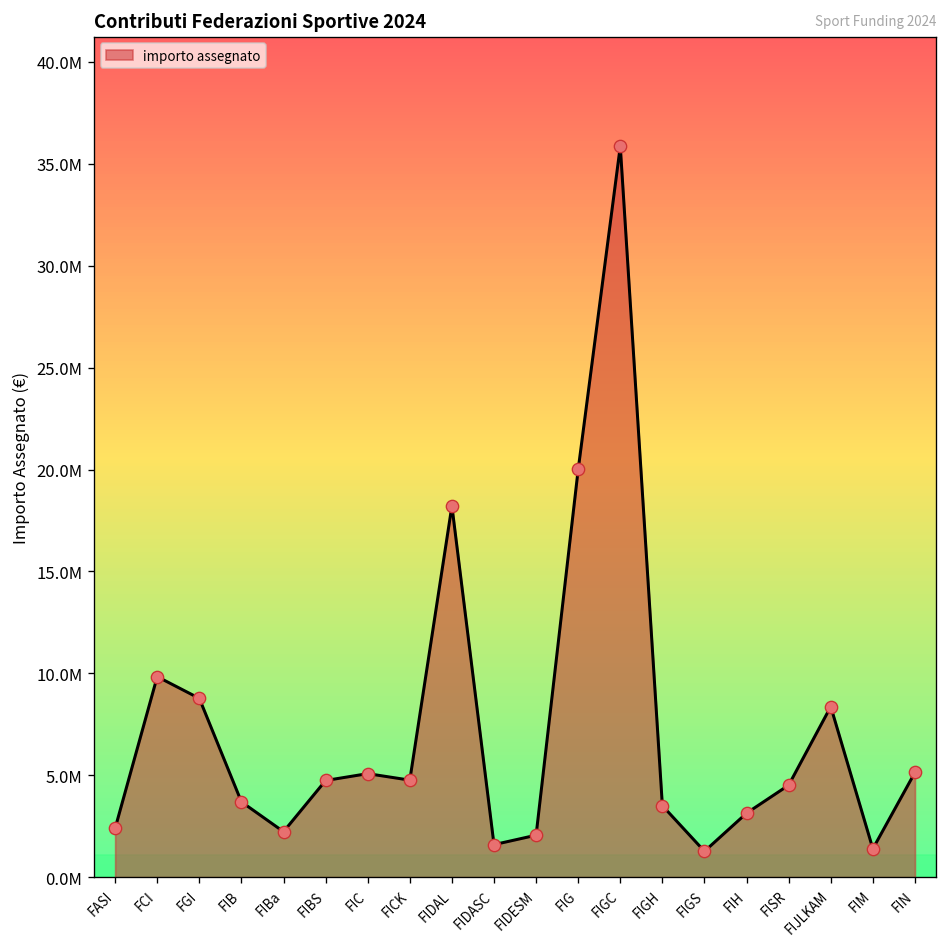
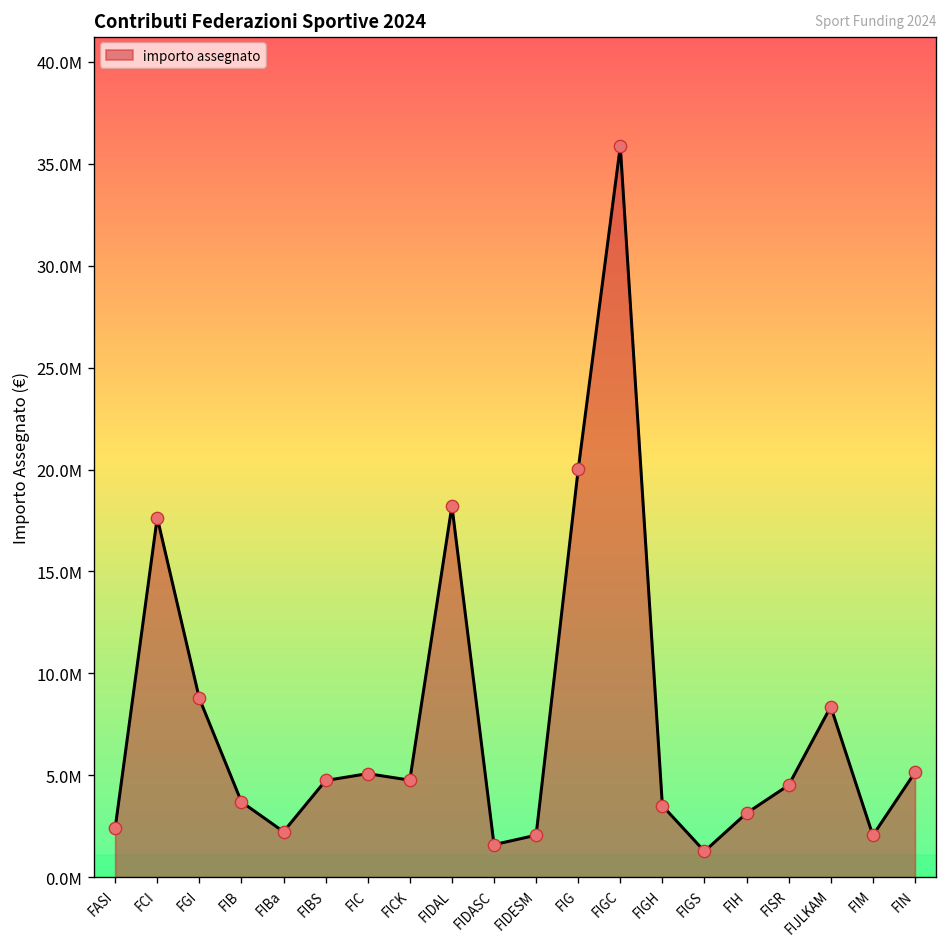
FCI: 9800000 -> 17600000
FIM: 1400000 -> 2100000
